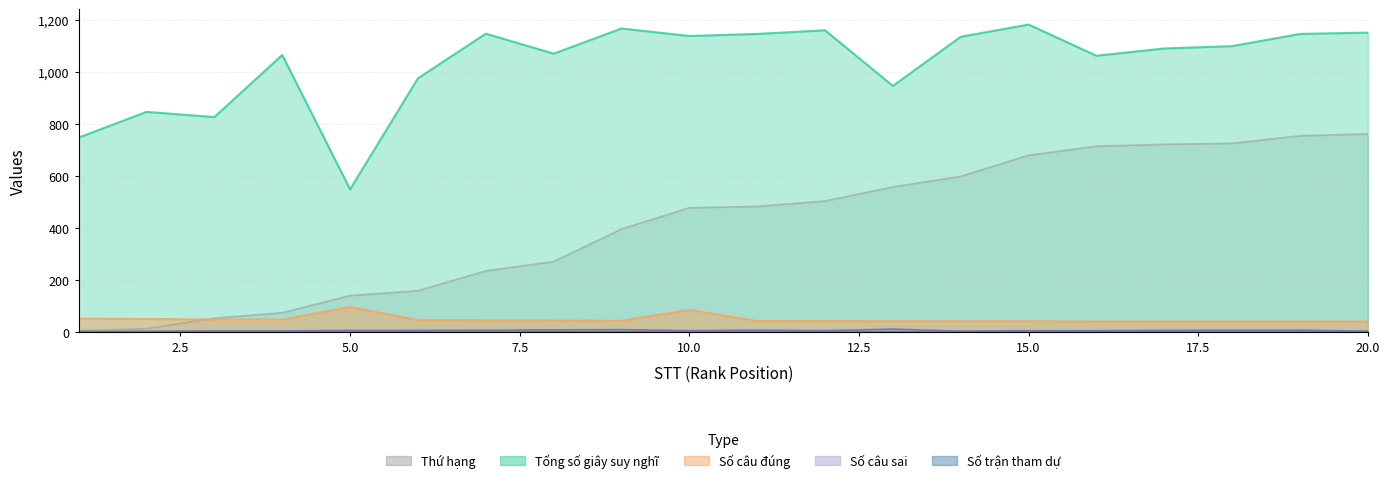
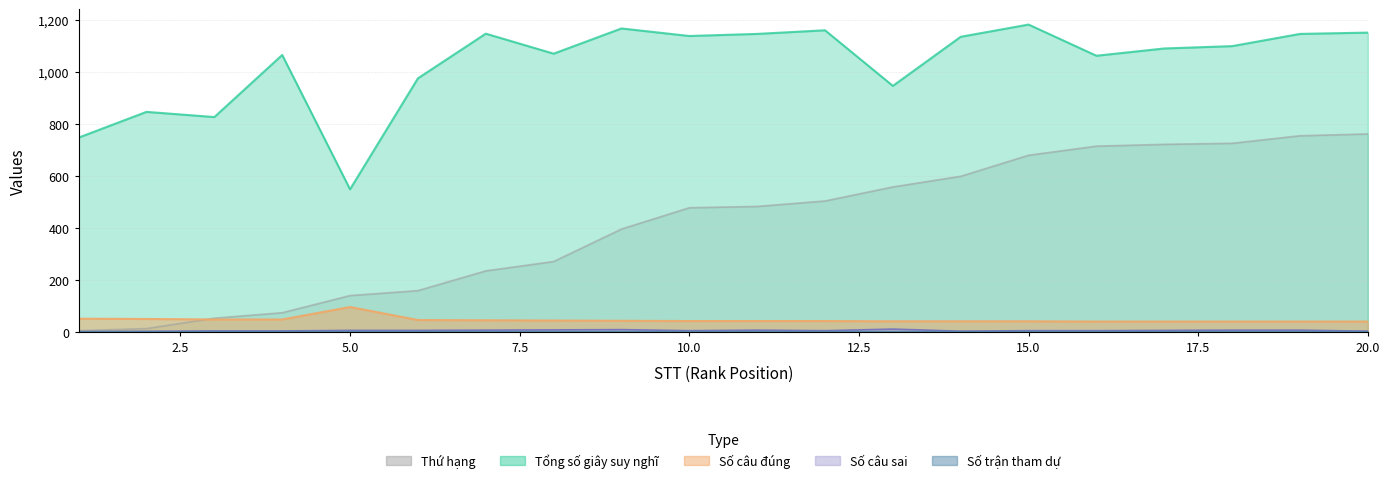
Số câu đúng, 10.0: 80 -> 40
